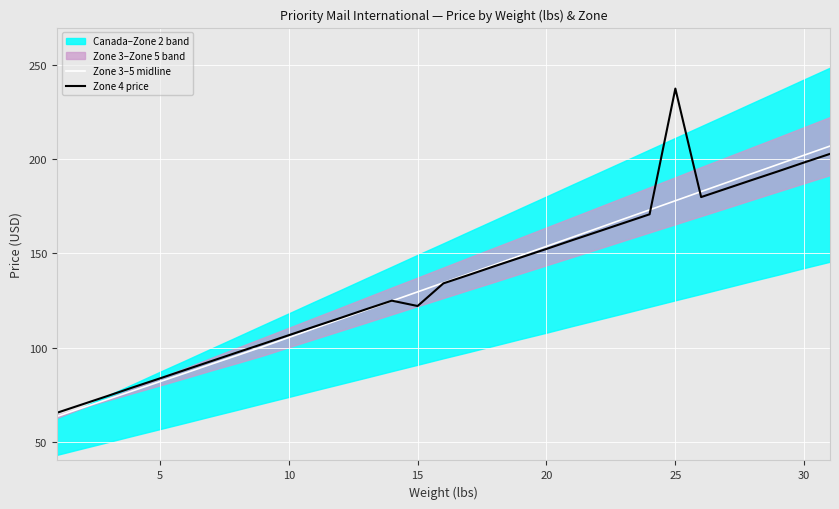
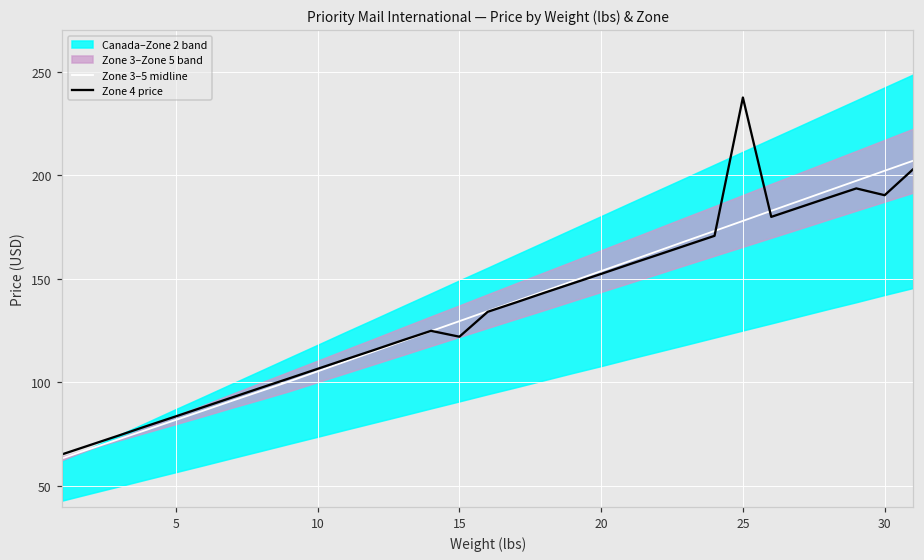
Zone 4 price, 30: 198 -> 190
